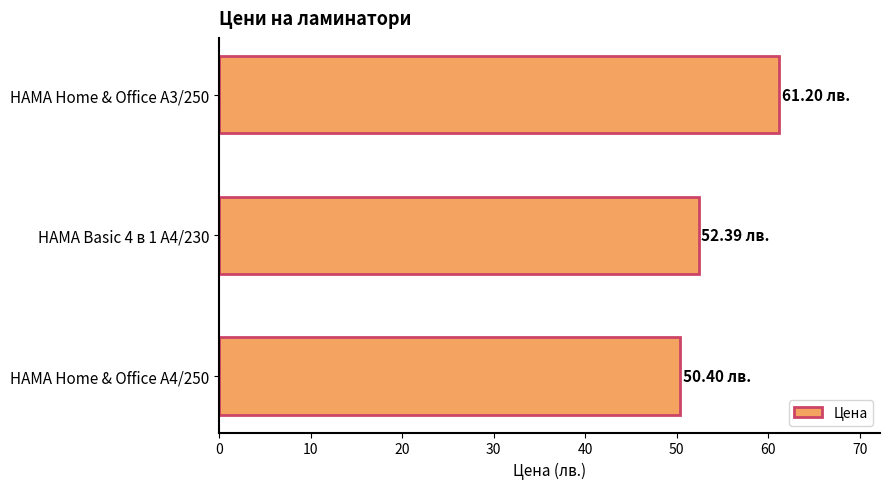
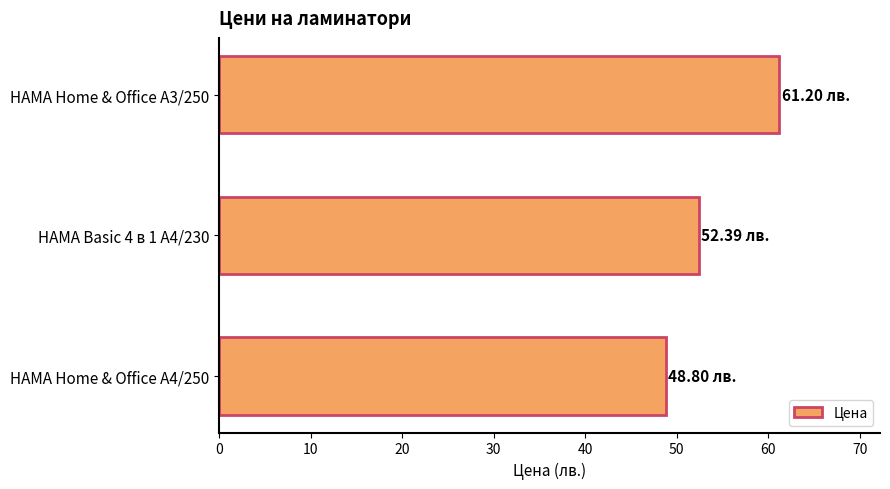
HAMA Home & Office A4/250: 50.40 -> 48.80
